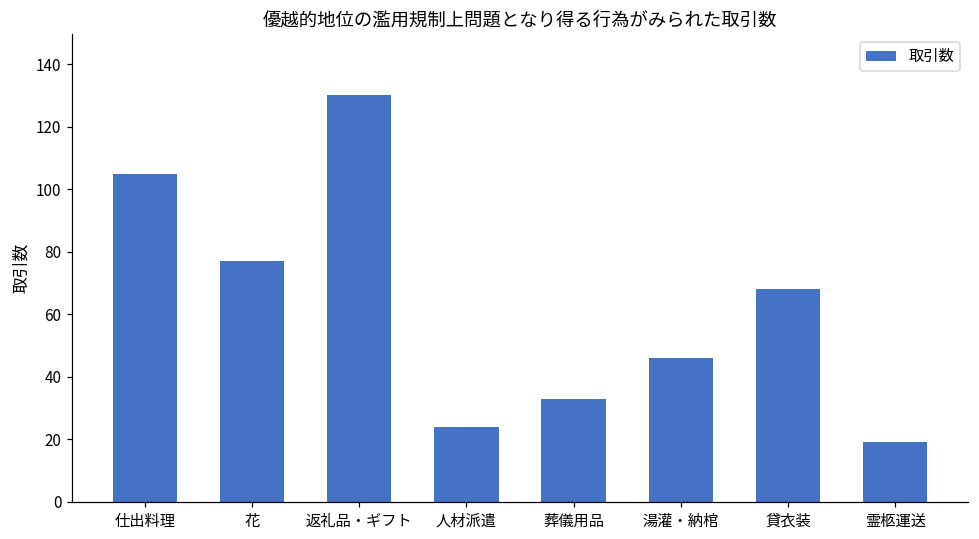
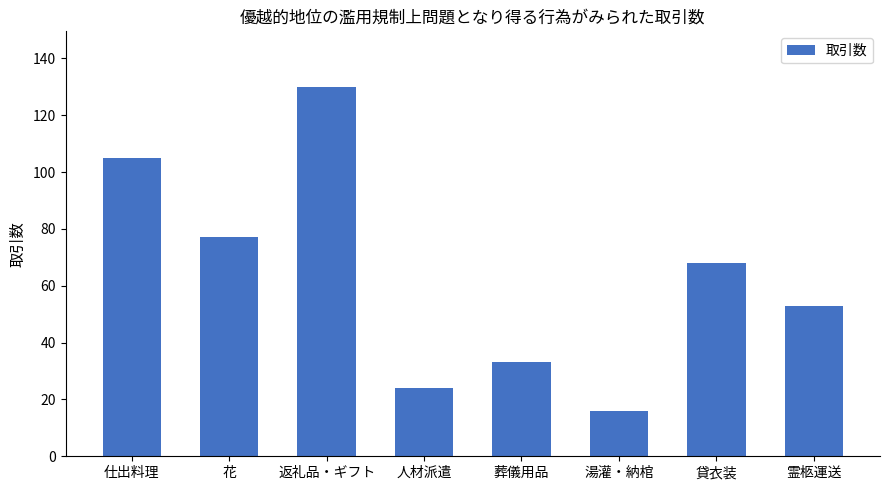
湯灌・納棺: 46 -> 16
霊柩運送: 19 -> 53
